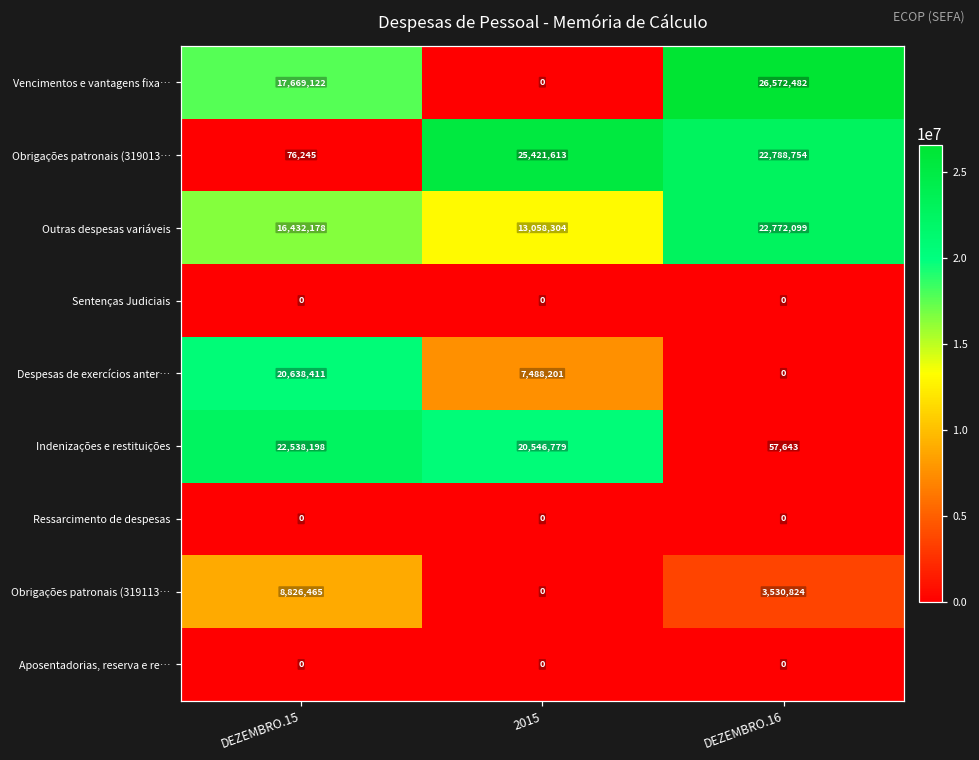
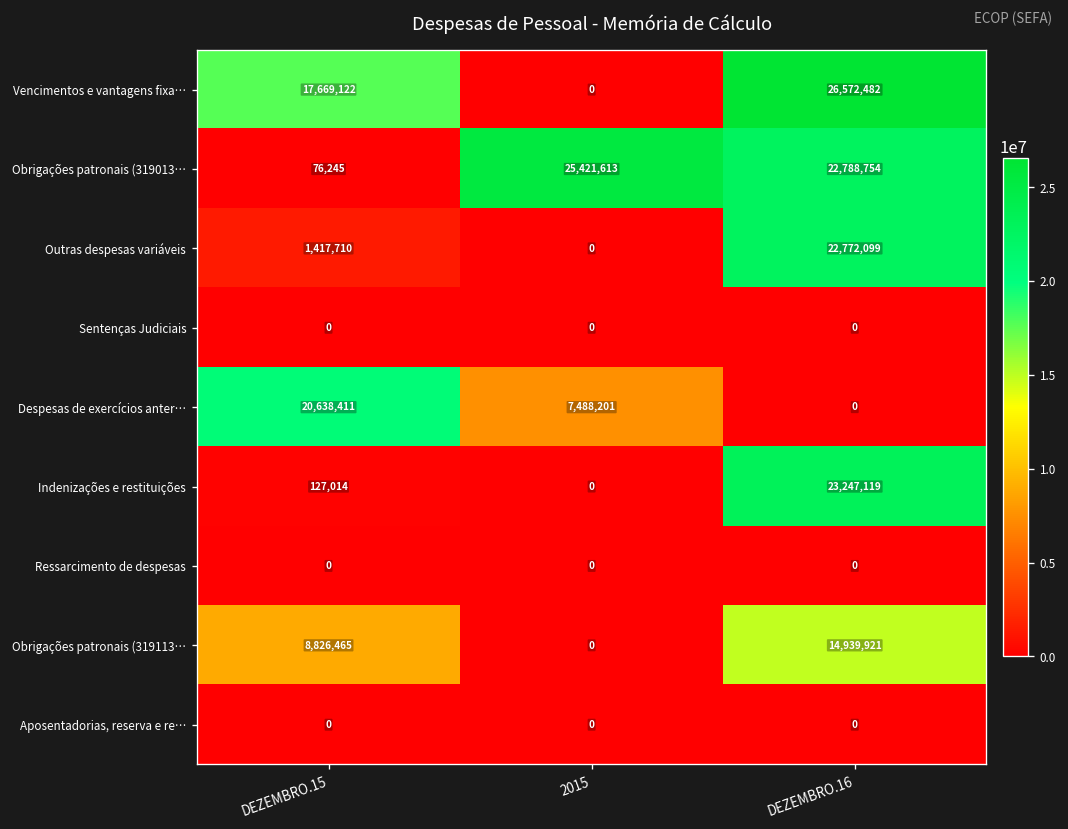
Outras despesas variáveis, DEZEMBRO.15: 16,432,178 -> 1,417,710
Outras despesas variáveis, 2015: 13,058,304 -> 0
Indenizações e restituições, DEZEMBRO.15: 22,538,198 -> 127,014
Indenizações e restituições, 2015: 20,546,779 -> 0
Indenizações e restituições, DEZEMBRO.16: 57,643 -> 23,247,119
Obrigações patronais (319113…, DEZEMBRO.16: 3,530,824 -> 14,939,921
